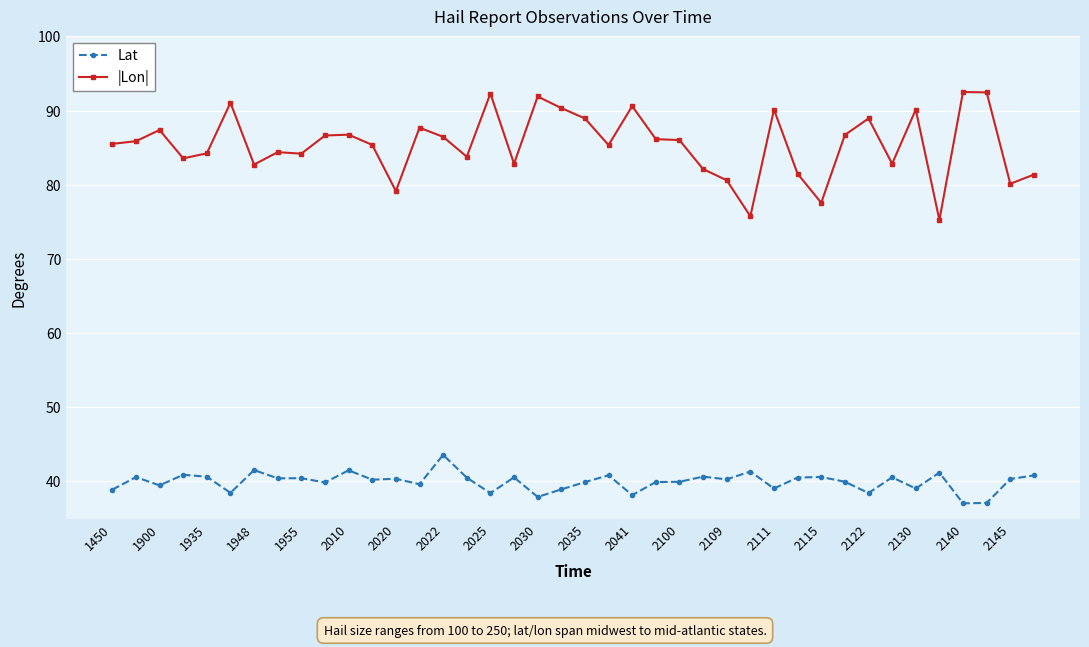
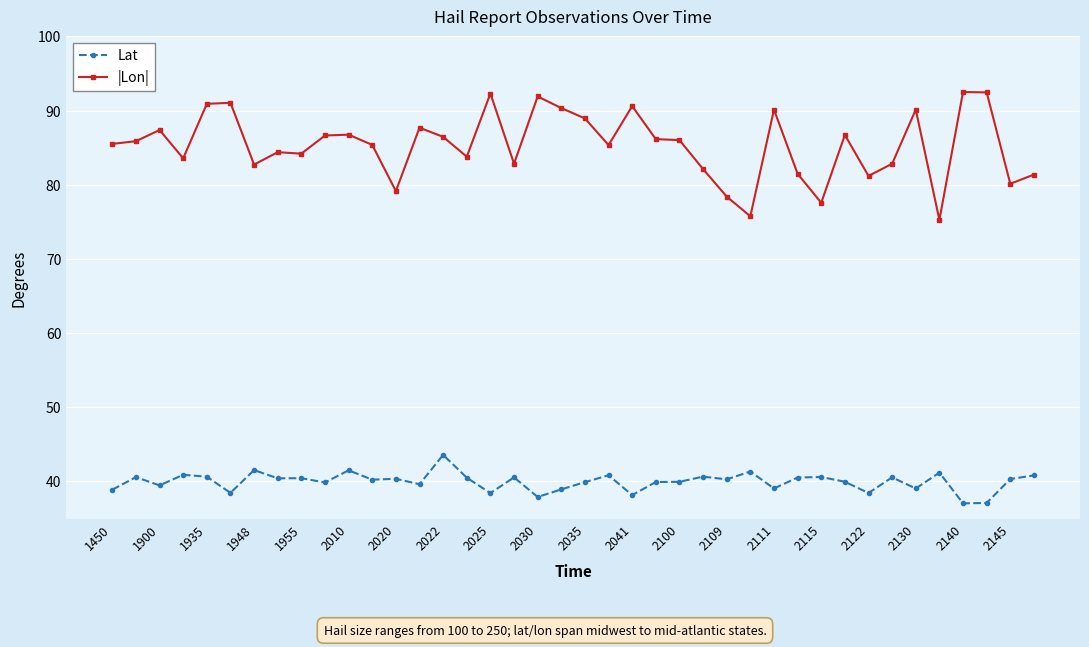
|Lon|, 1935: 84 -> 91
|Lon|, 2109: 81 -> 78
|Lon|, 2122: 89 -> 81
